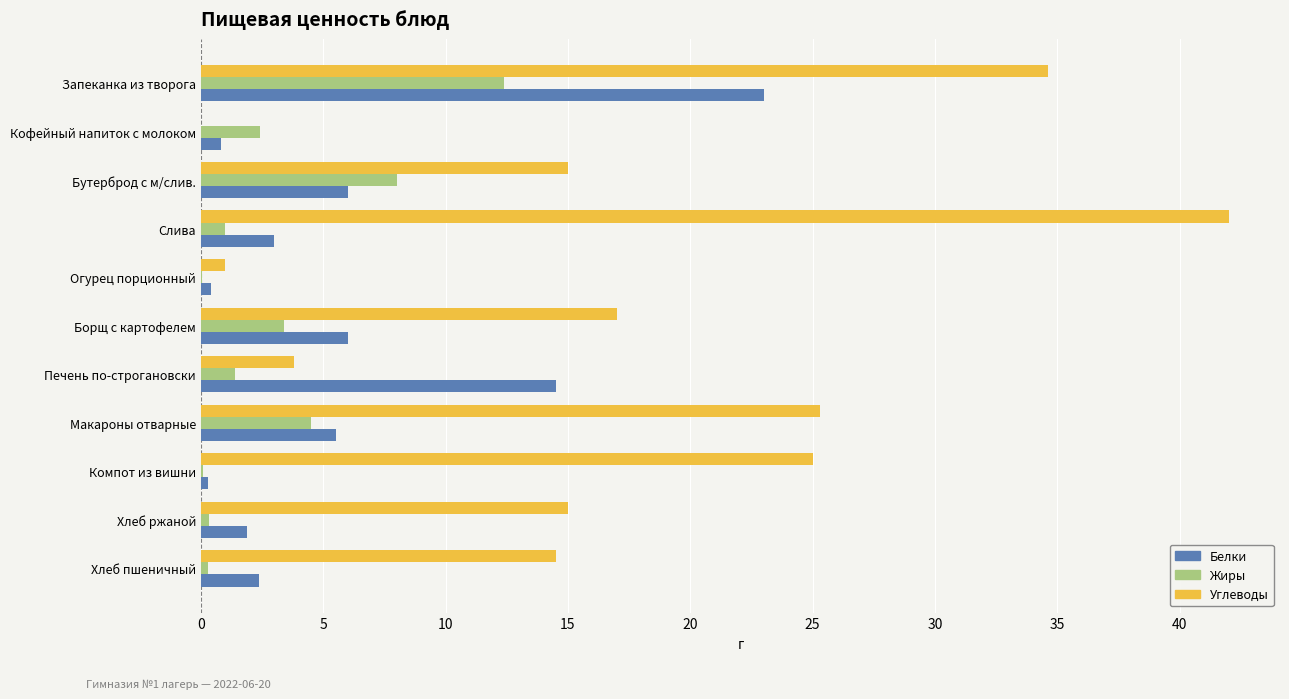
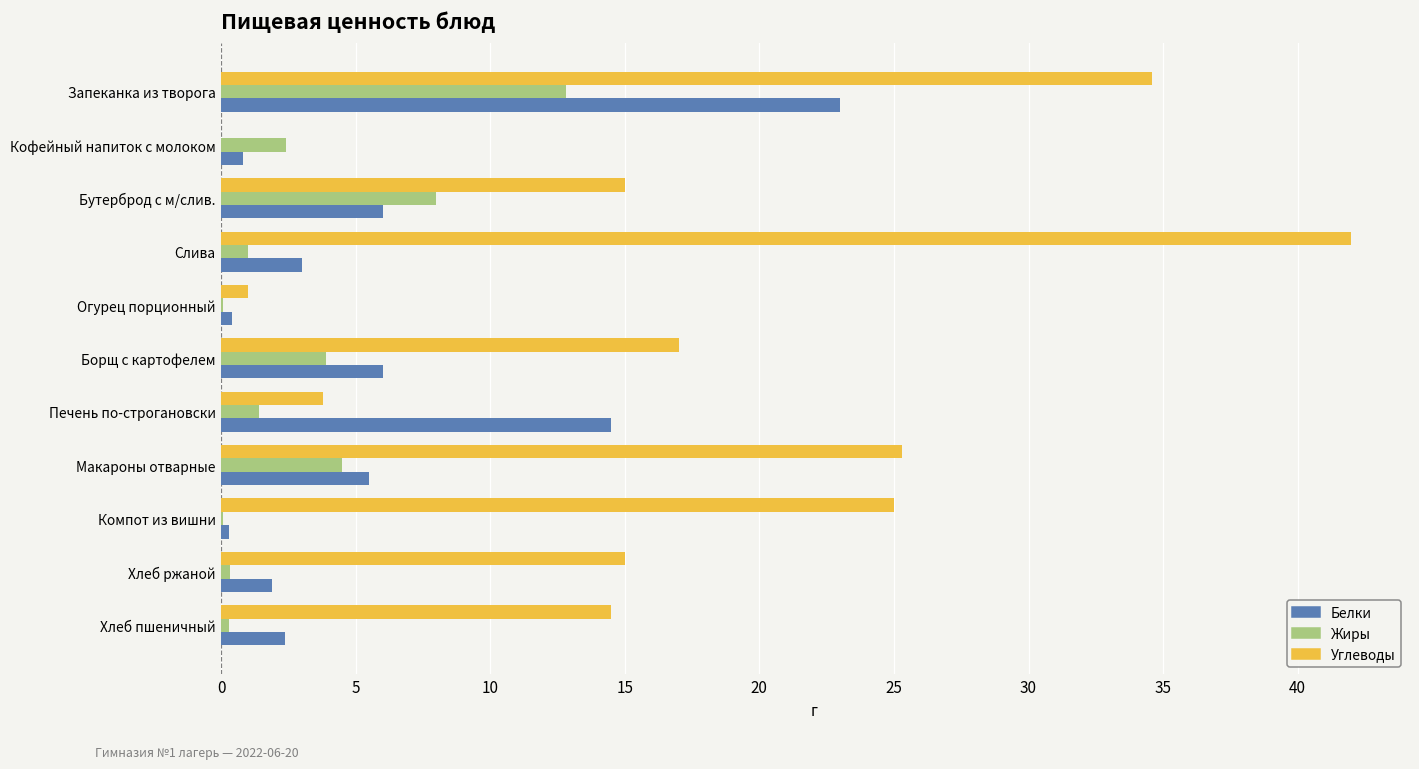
Жиры, Запеканка из творога: 12.4 -> 12.8
Жиры, Борщ с картофелем: 3.4 -> 3.9
